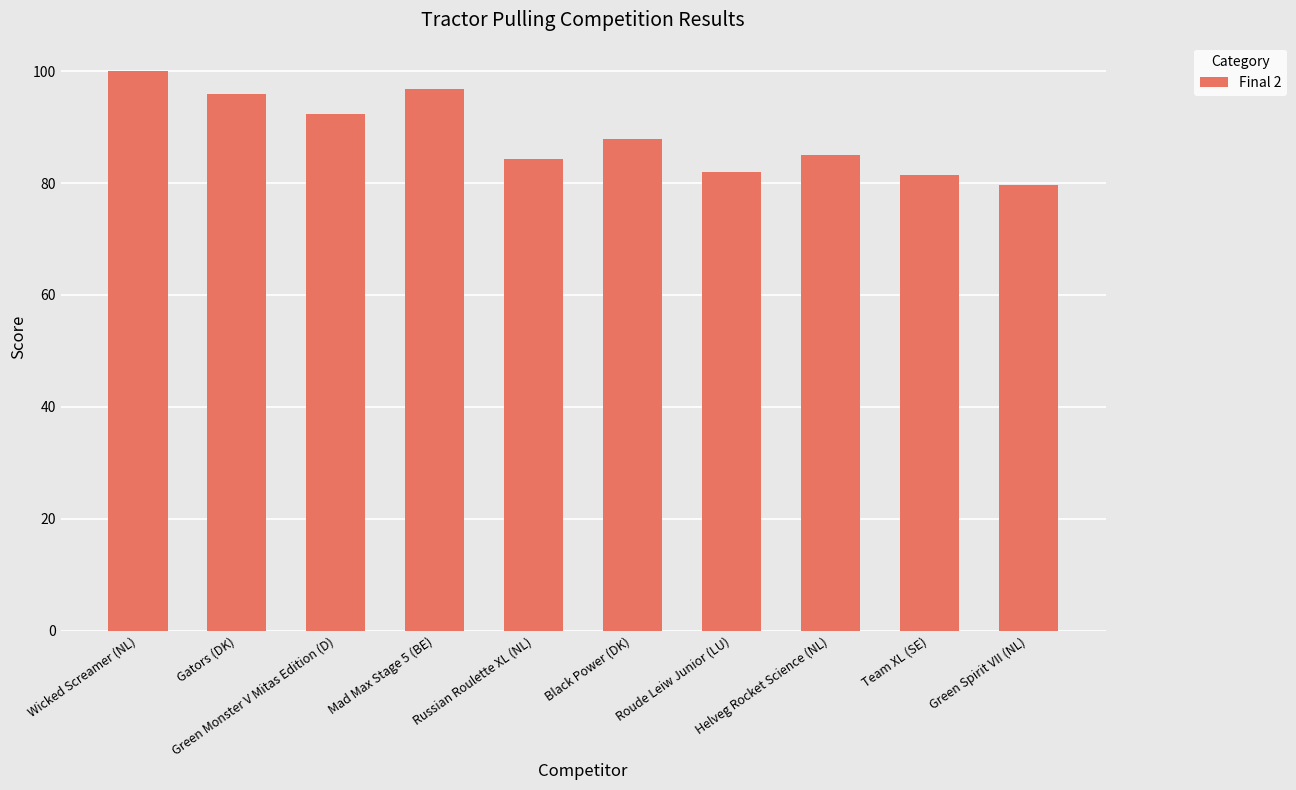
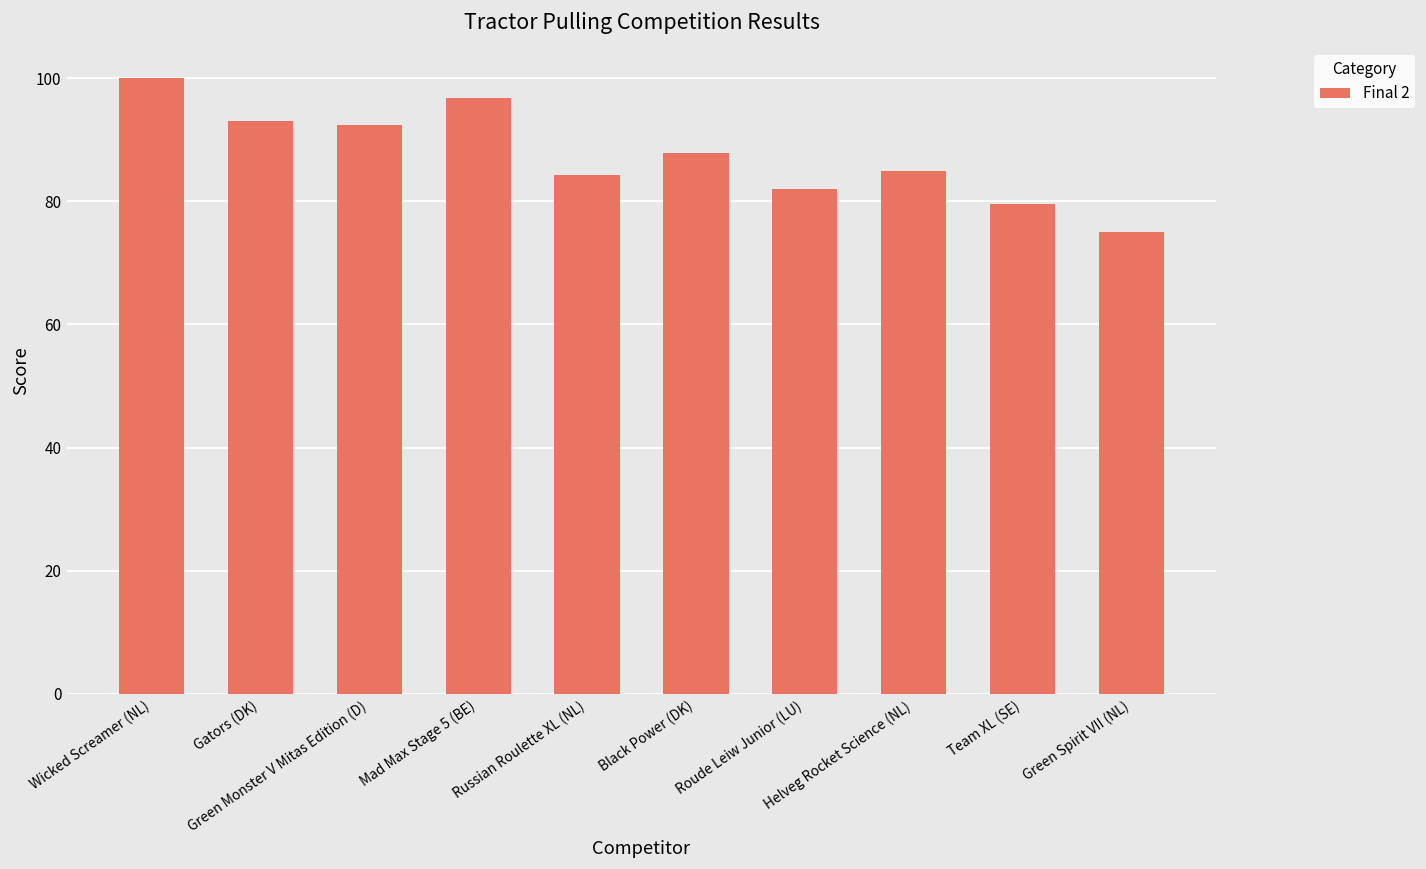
Gators (DK): 96 -> 93
Team XL (SE): 81 -> 80
Green Spirit VII (NL): 80 -> 75
